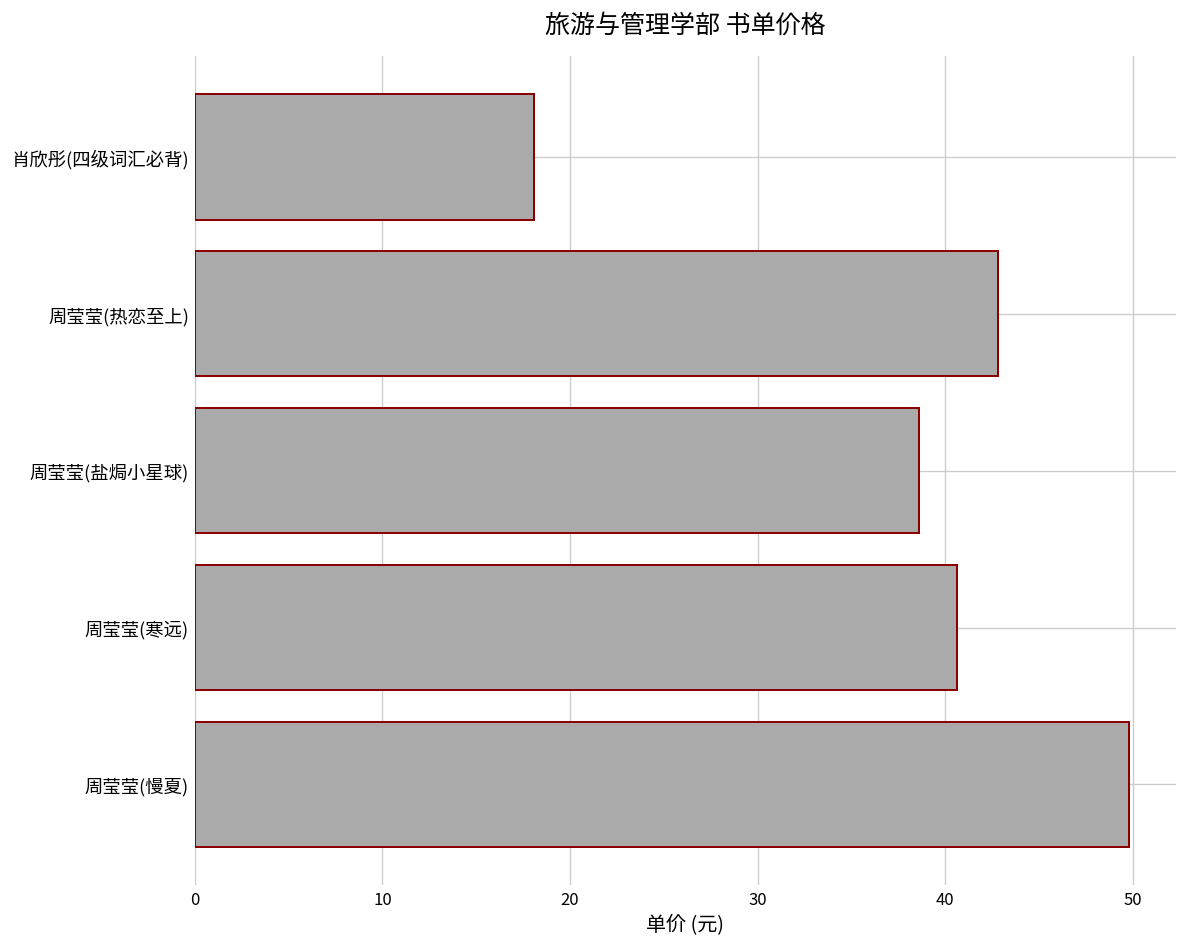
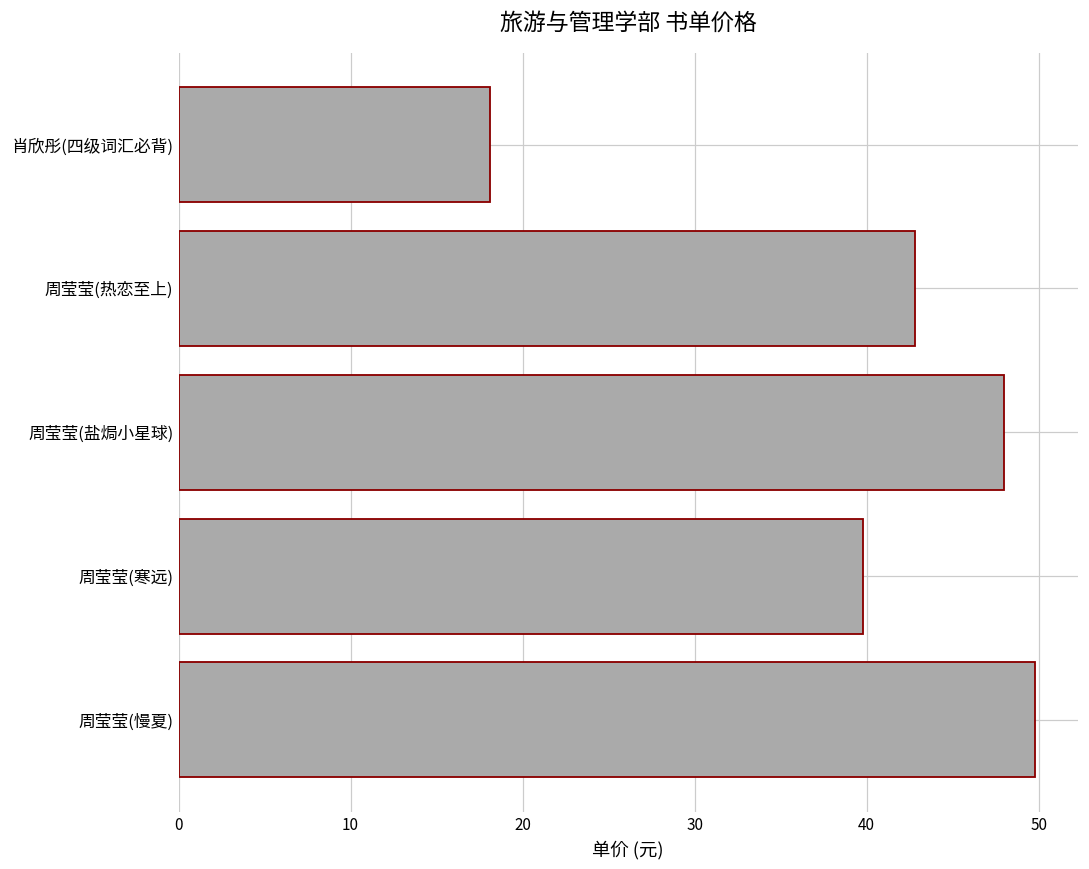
周莹莹(盐焗小星球): 38.6 -> 48.0
周莹莹(寒远): 40.6 -> 39.8
